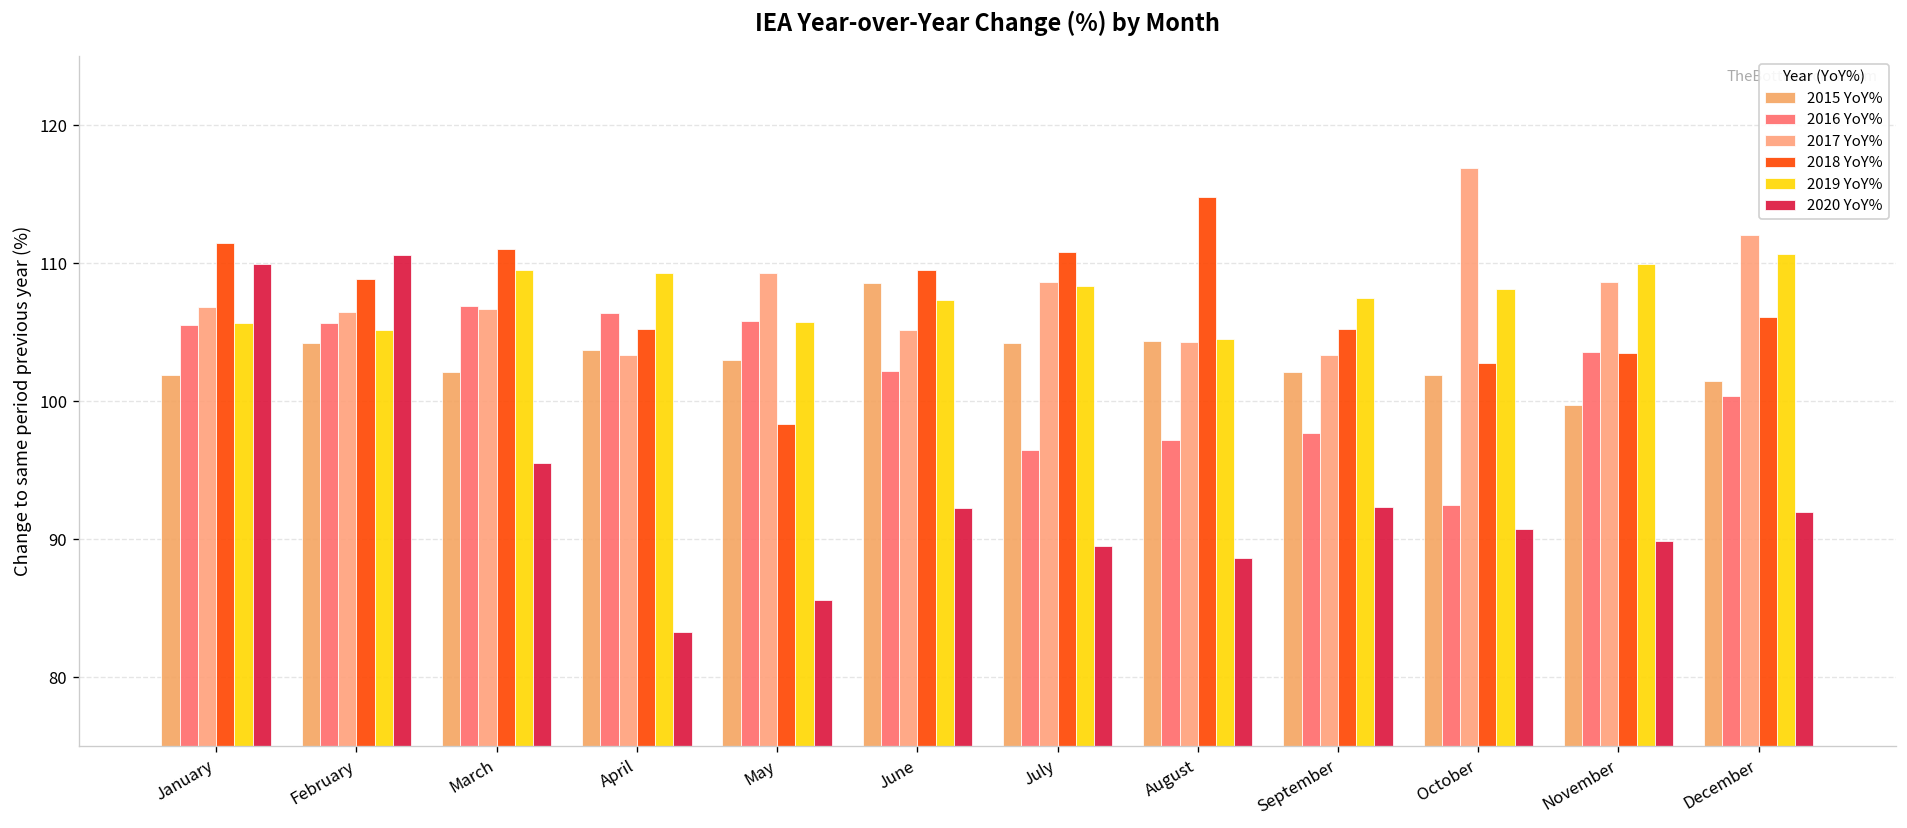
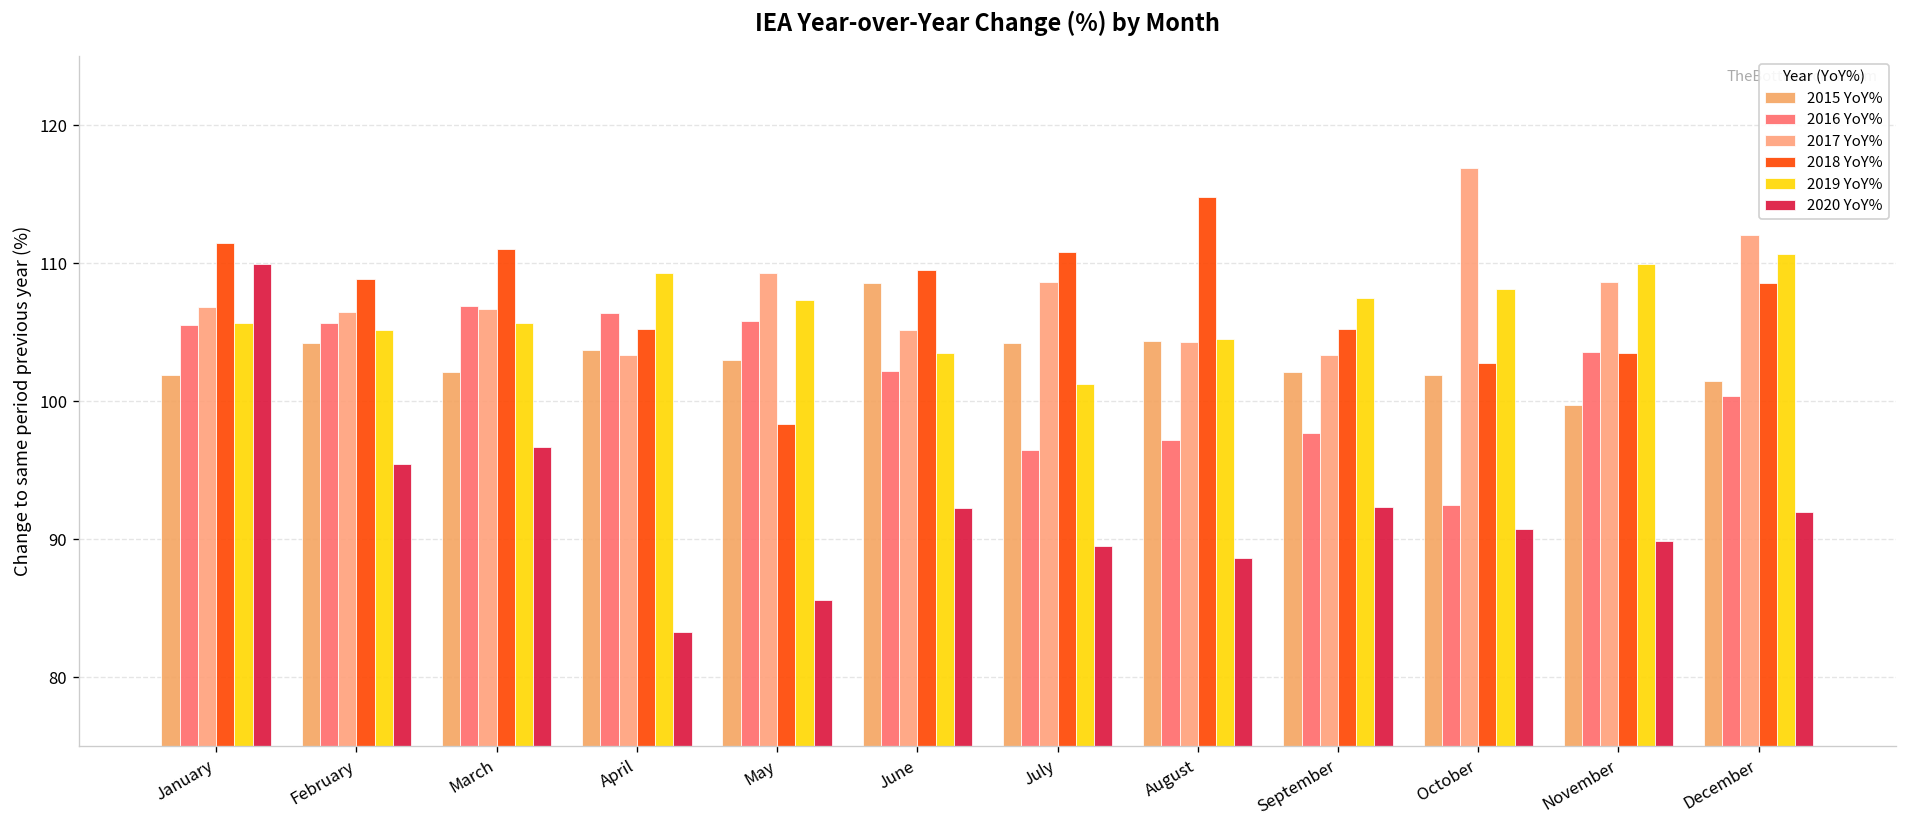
2020 YoY%, February: 110.6 -> 95.4
2019 YoY%, March: 109.5 -> 105.7
2020 YoY%, March: 95.5 -> 96.7
2019 YoY%, May: 105.7 -> 107.4
2019 YoY%, June: 107.4 -> 103.5
2019 YoY%, July: 108.3 -> 101.3
2018 YoY%, December: 106.1 -> 108.6
